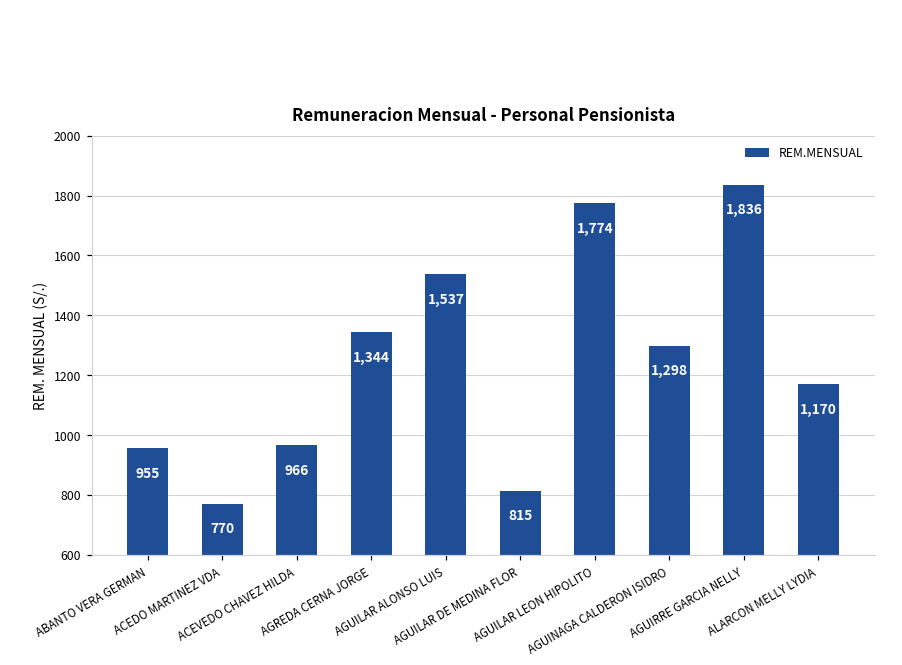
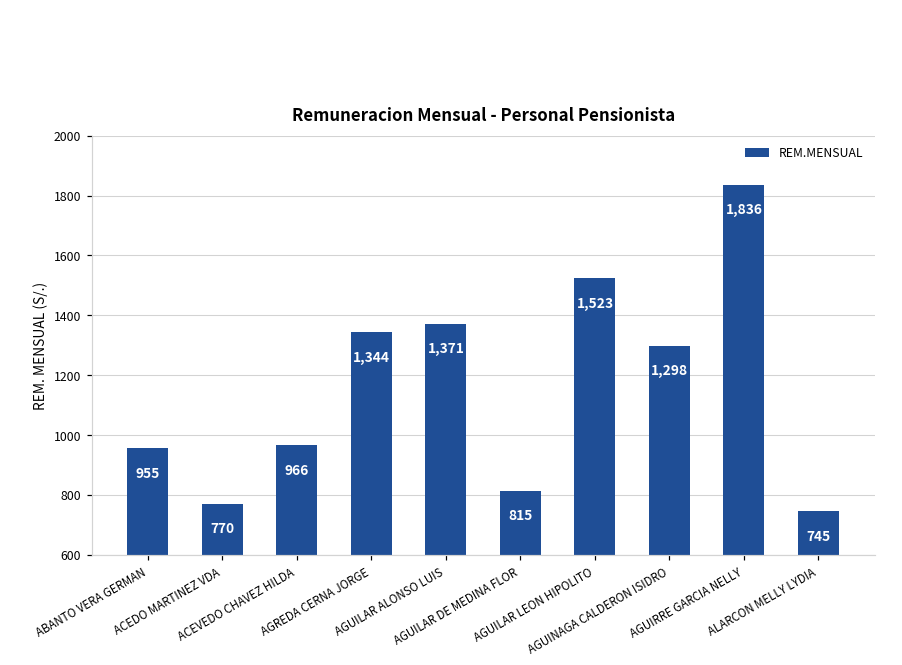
AGUILAR ALONSO LUIS: 1,537 -> 1,371
AGUILAR LEON HIPOLITO: 1,774 -> 1,523
ALARCON MELLY LYDIA: 1,170 -> 745
